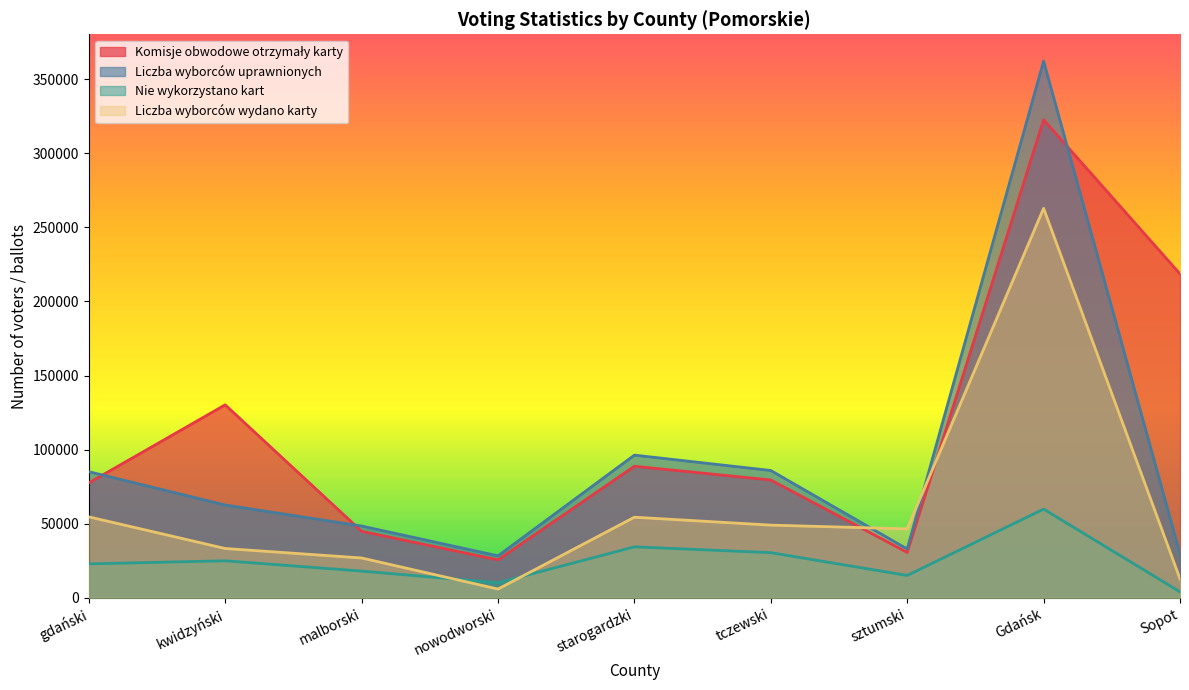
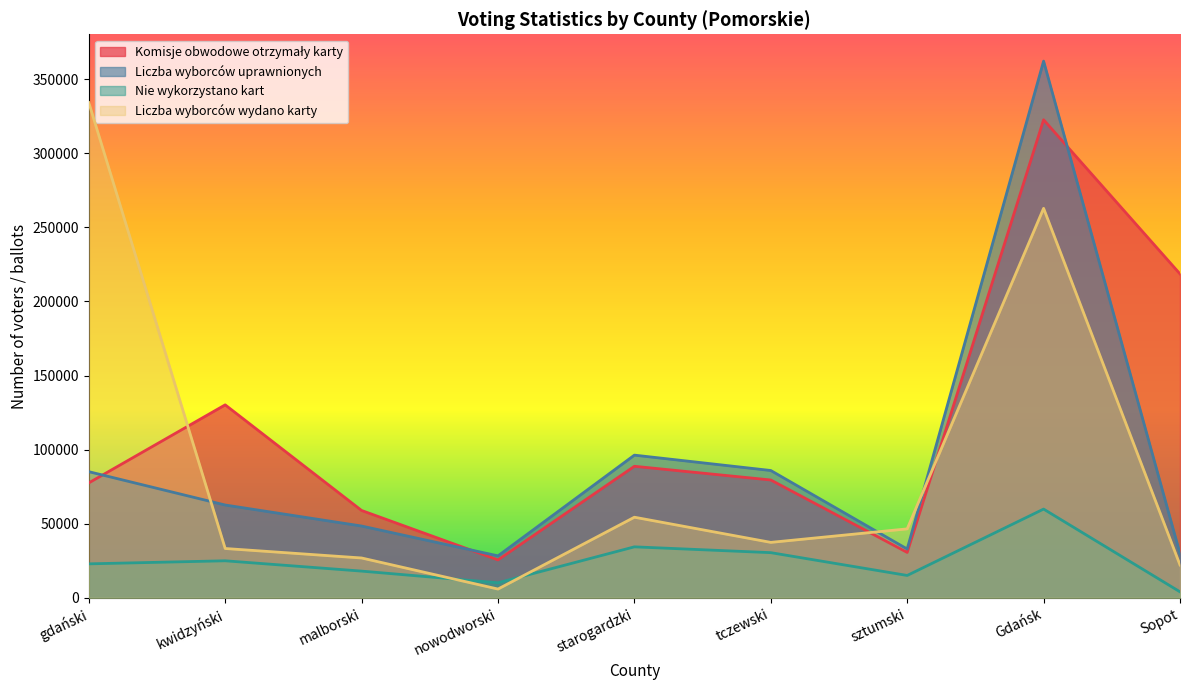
Liczba wyborców wydano karty, gdański: 55000 -> 334000
Komisje obwodowe otrzymały karty, malborski: 45000 -> 59000
Liczba wyborców wydano karty, tczewski: 49000 -> 37000
Liczba wyborców wydano karty, Sopot: 13000 -> 22000
